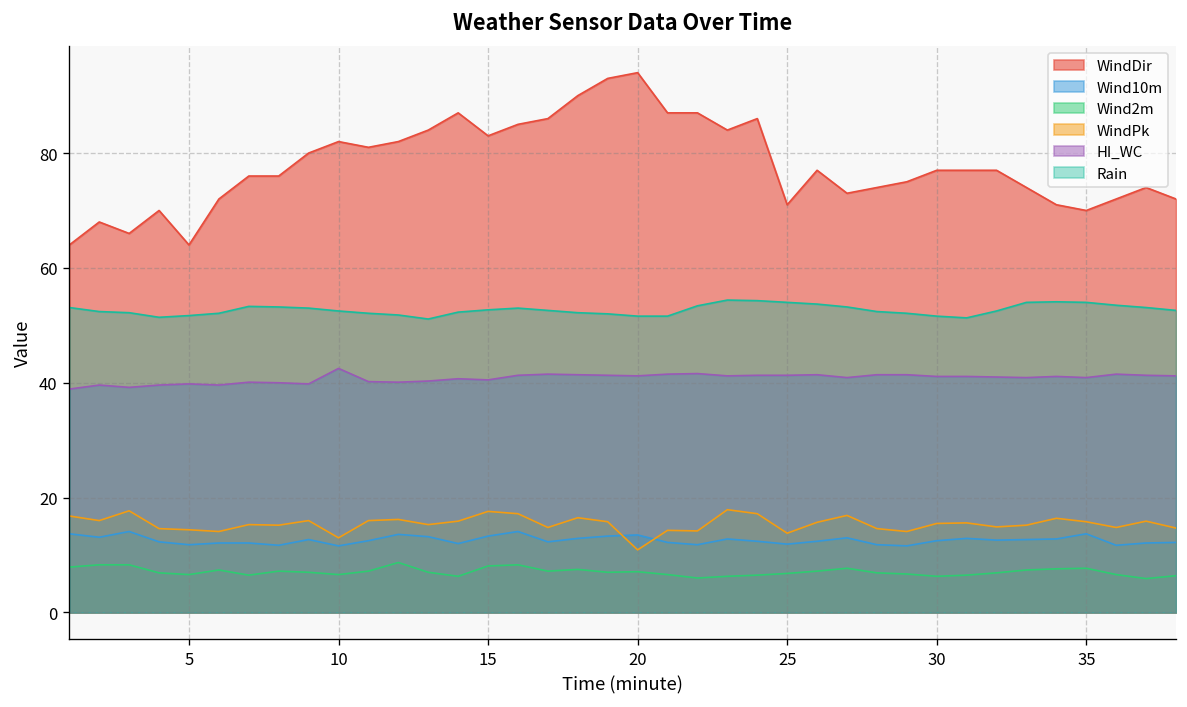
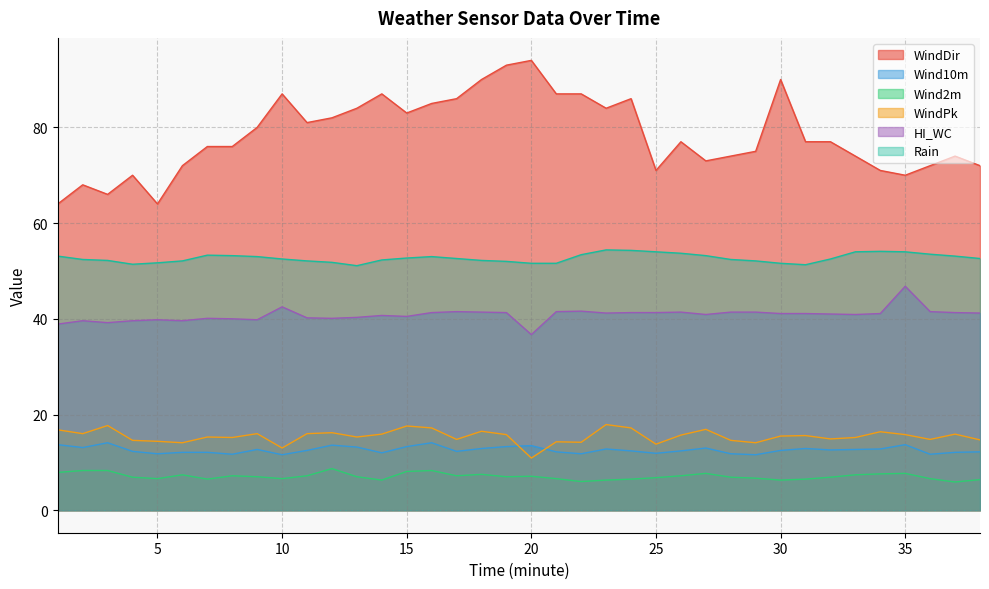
WindDir, 10: 82 -> 87
HI_WC, 20: 41 -> 37
WindDir, 30: 77 -> 90
HI_WC, 35: 41 -> 47
